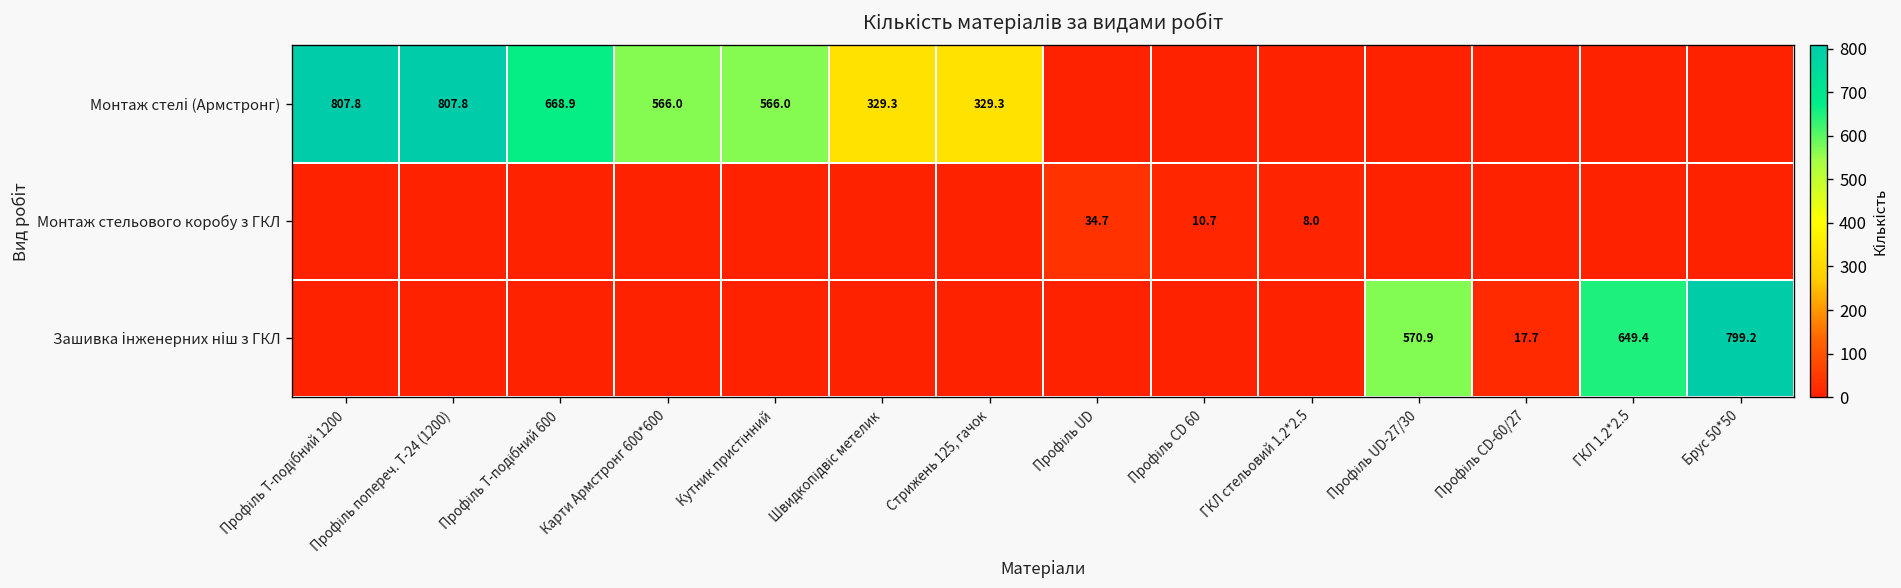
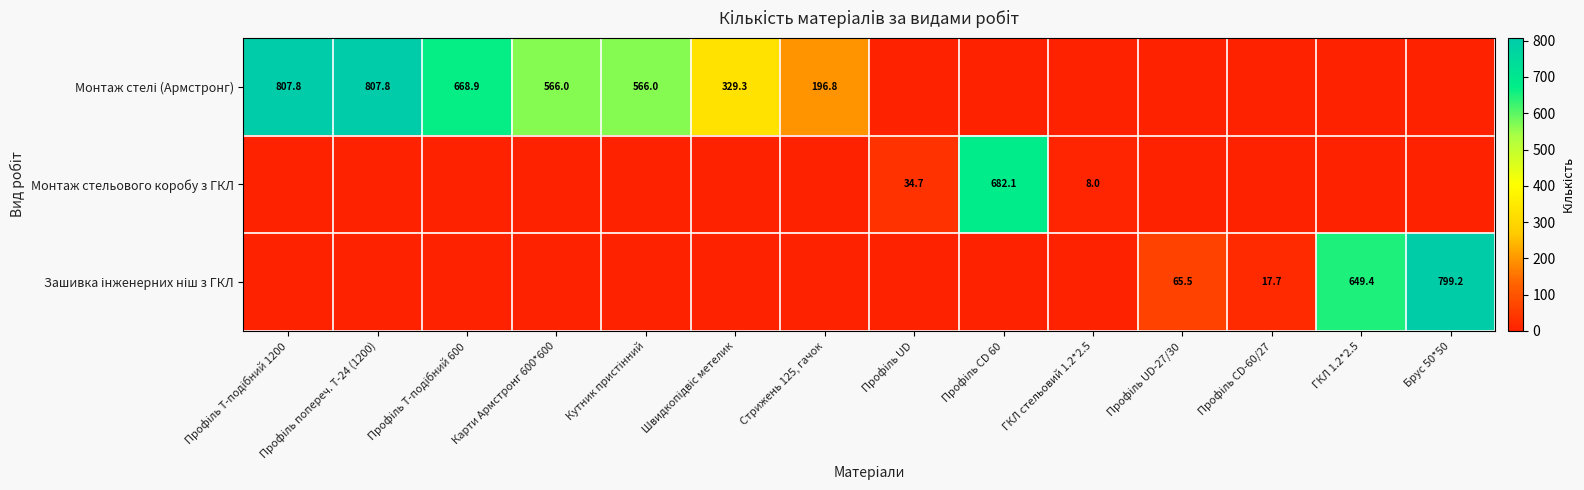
Монтаж стелі (Армстронг), Стрижень 125, гачок: 329.3 -> 196.8
Монтаж стельового коробу з ГКЛ, Профіль CD 60: 10.7 -> 682.1
Зашивка інженерних ніш з ГКЛ, Профіль UD-27/30: 570.9 -> 65.5
